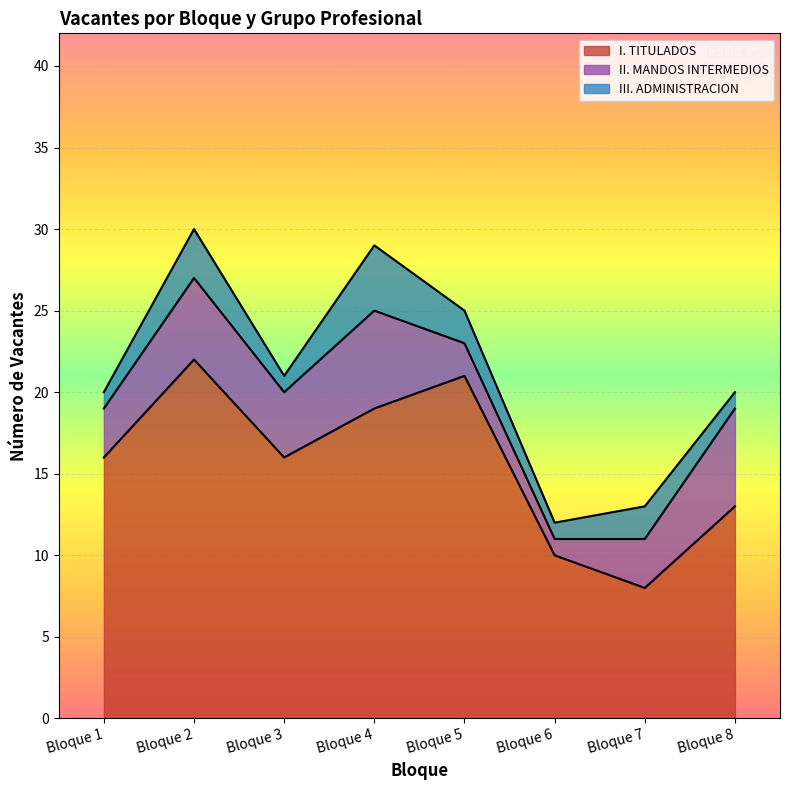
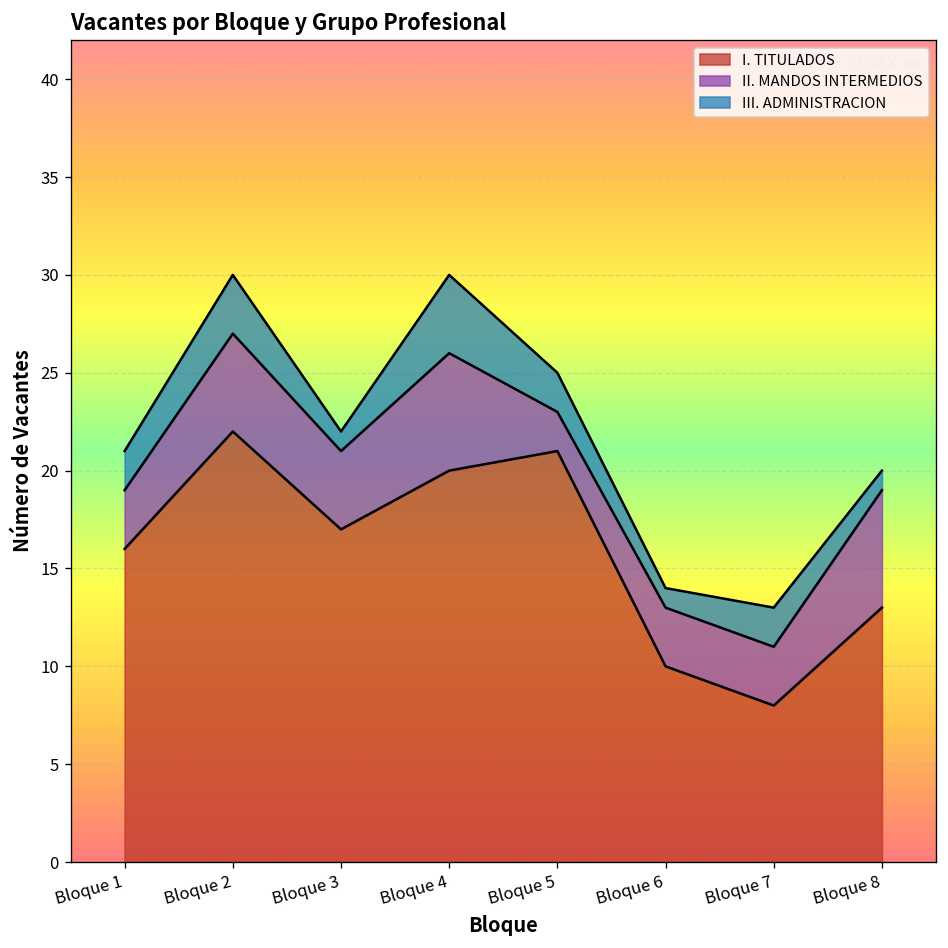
III. ADMINISTRACION, Bloque 1: 1 -> 2
I. TITULADOS, Bloque 3: 16 -> 17
I. TITULADOS, Bloque 4: 19 -> 20
II. MANDOS INTERMEDIOS, Bloque 6: 1 -> 3
